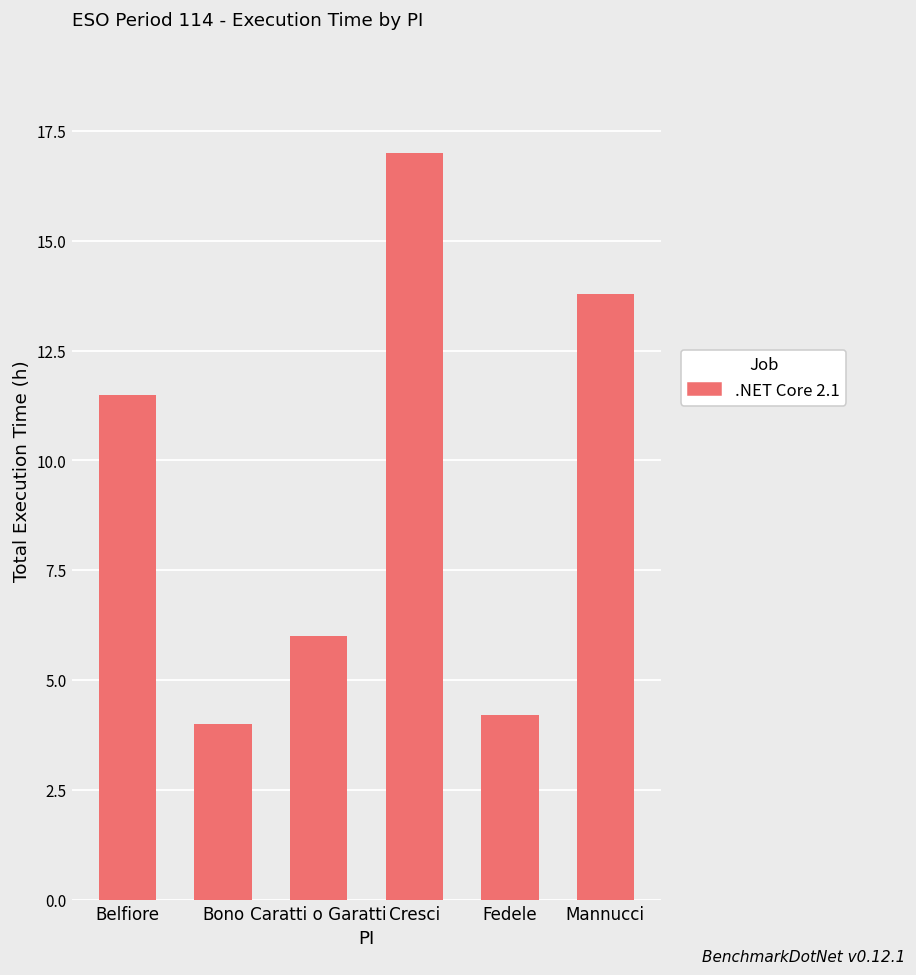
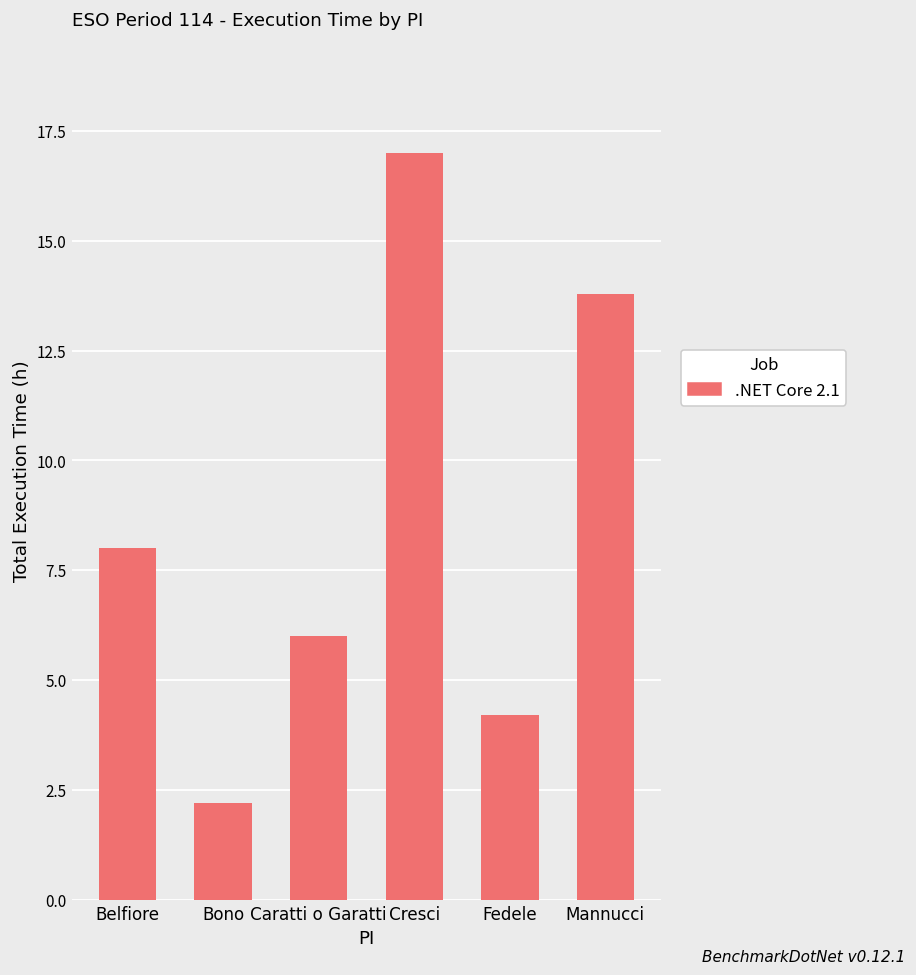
Belfiore: 11.5 -> 8.0
Bono: 4.0 -> 2.2
